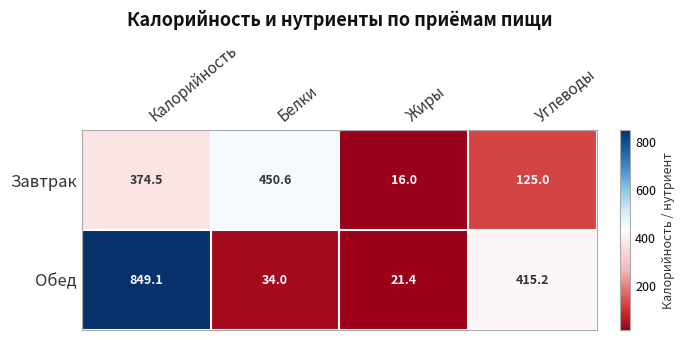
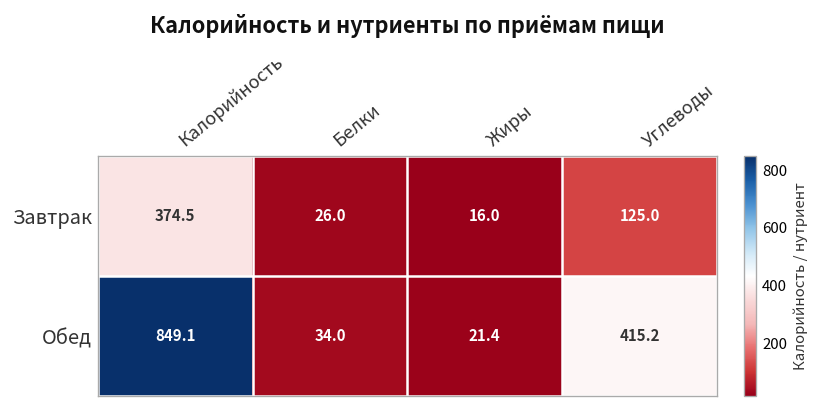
Завтрак, Белки: 450.6 -> 26.0
